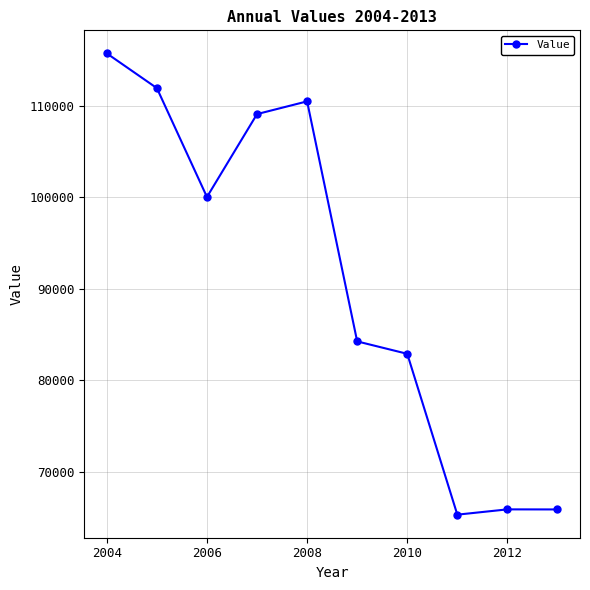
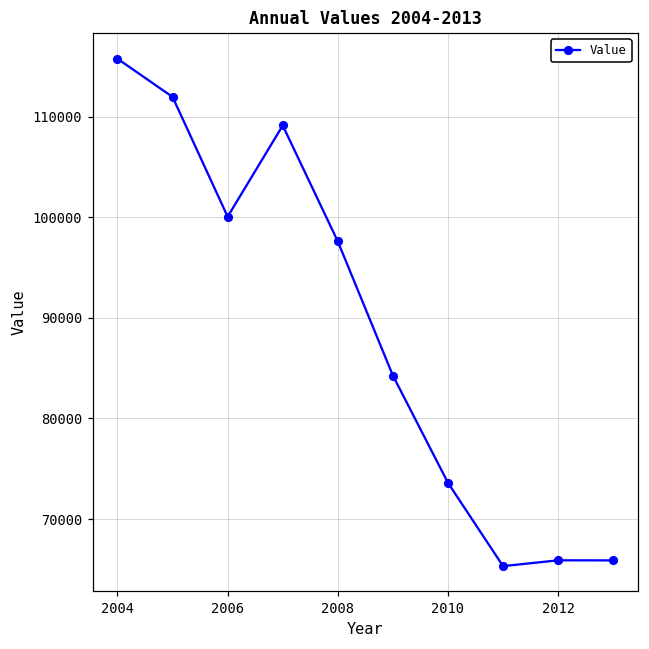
2008: 111000 -> 98000
2010: 83000 -> 74000
